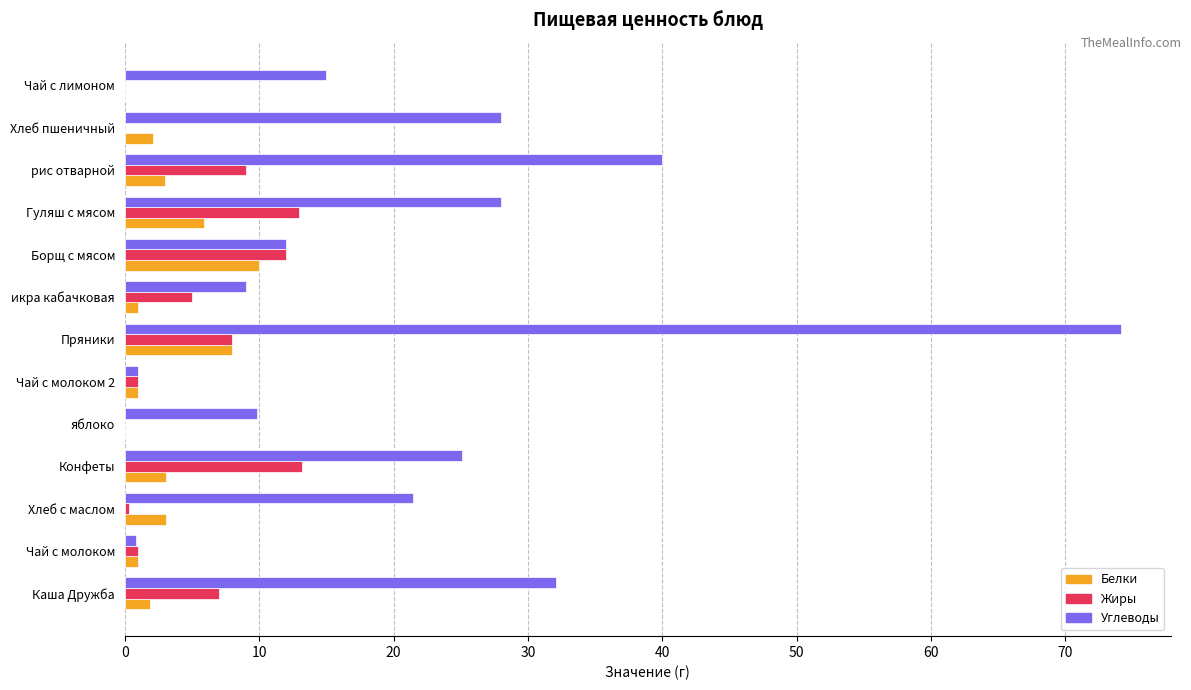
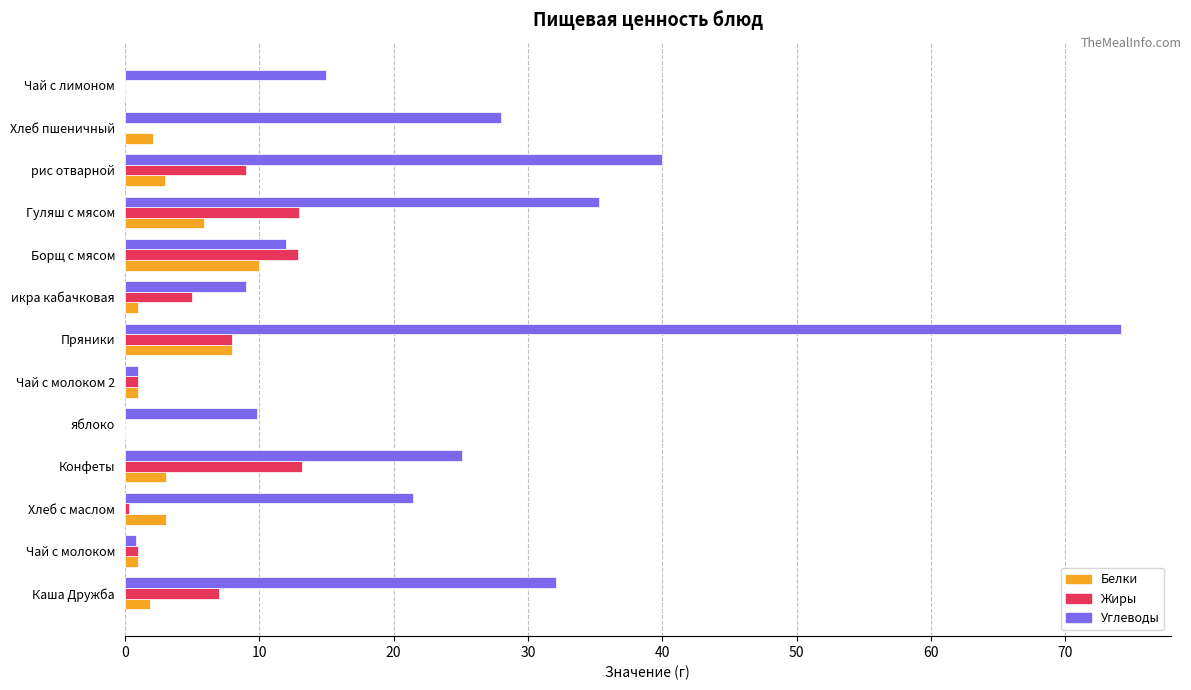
Углеводы, Гуляш с мясом: 28.0 -> 35.3
Жиры, Борщ с мясом: 12.0 -> 12.9
